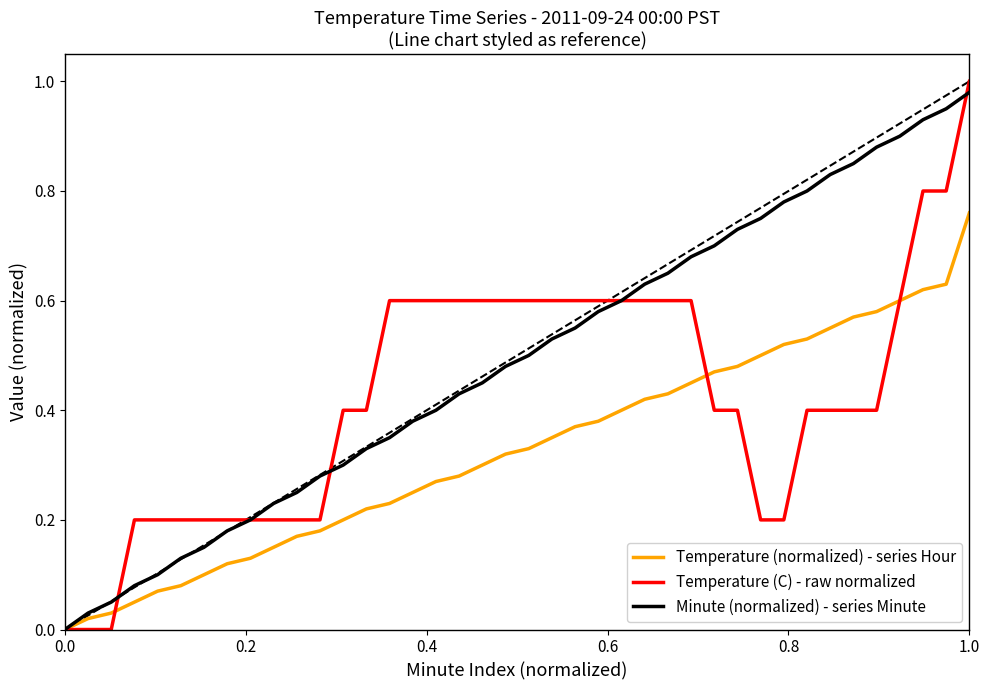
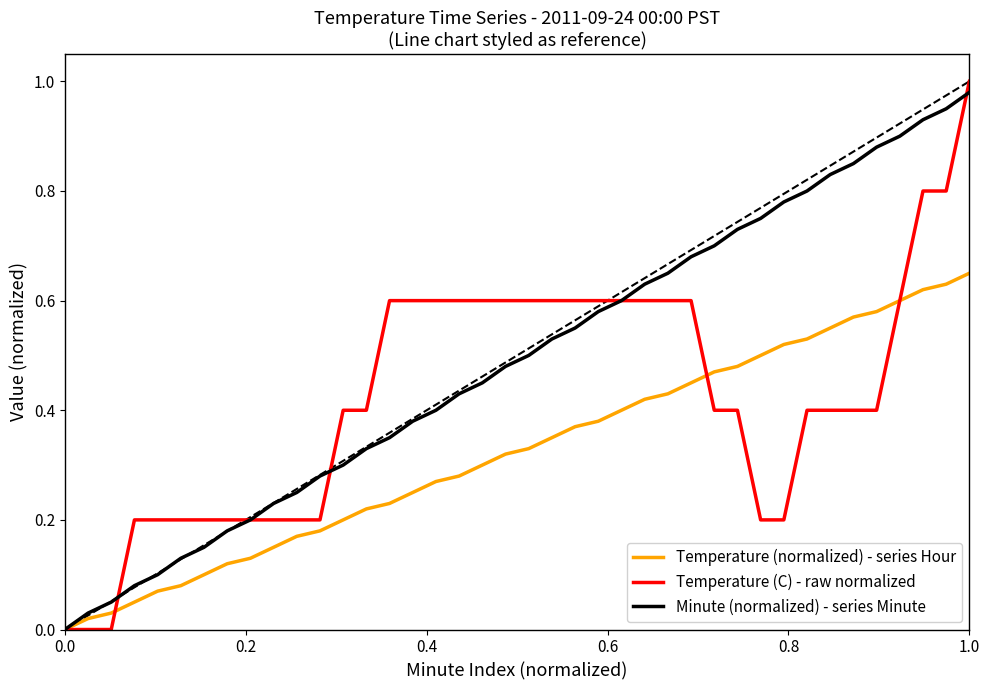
Temperature (normalized) - series Hour, 1.0: 0.76 -> 0.65
